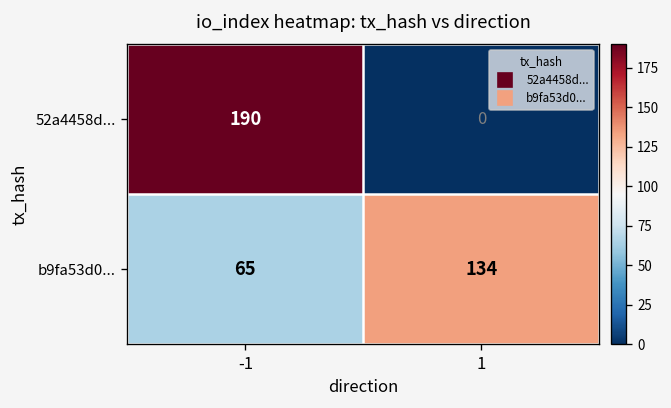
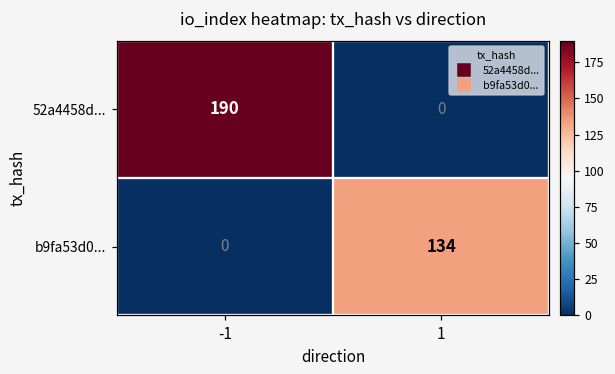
b9fa53d0..., -1: 65 -> 0
